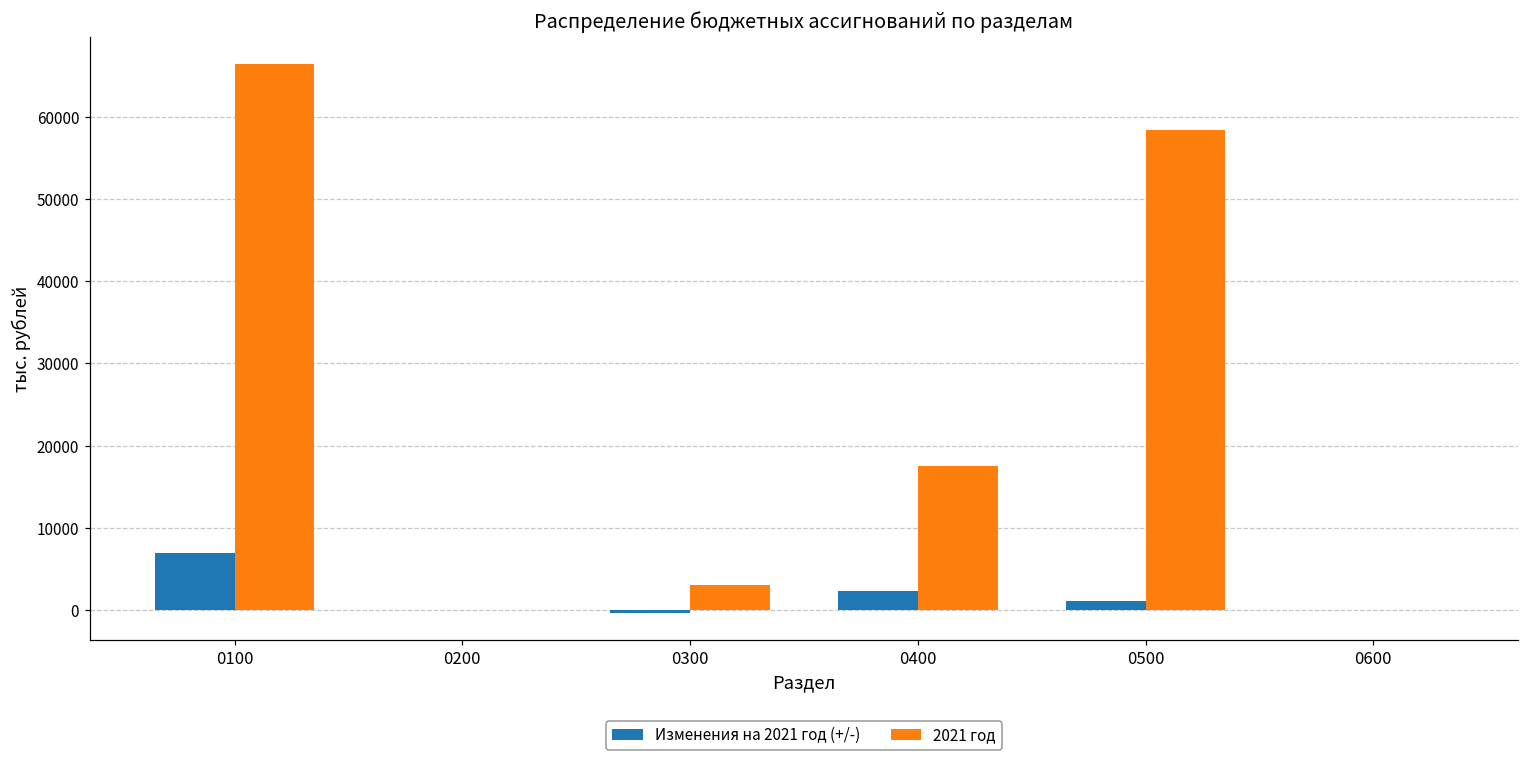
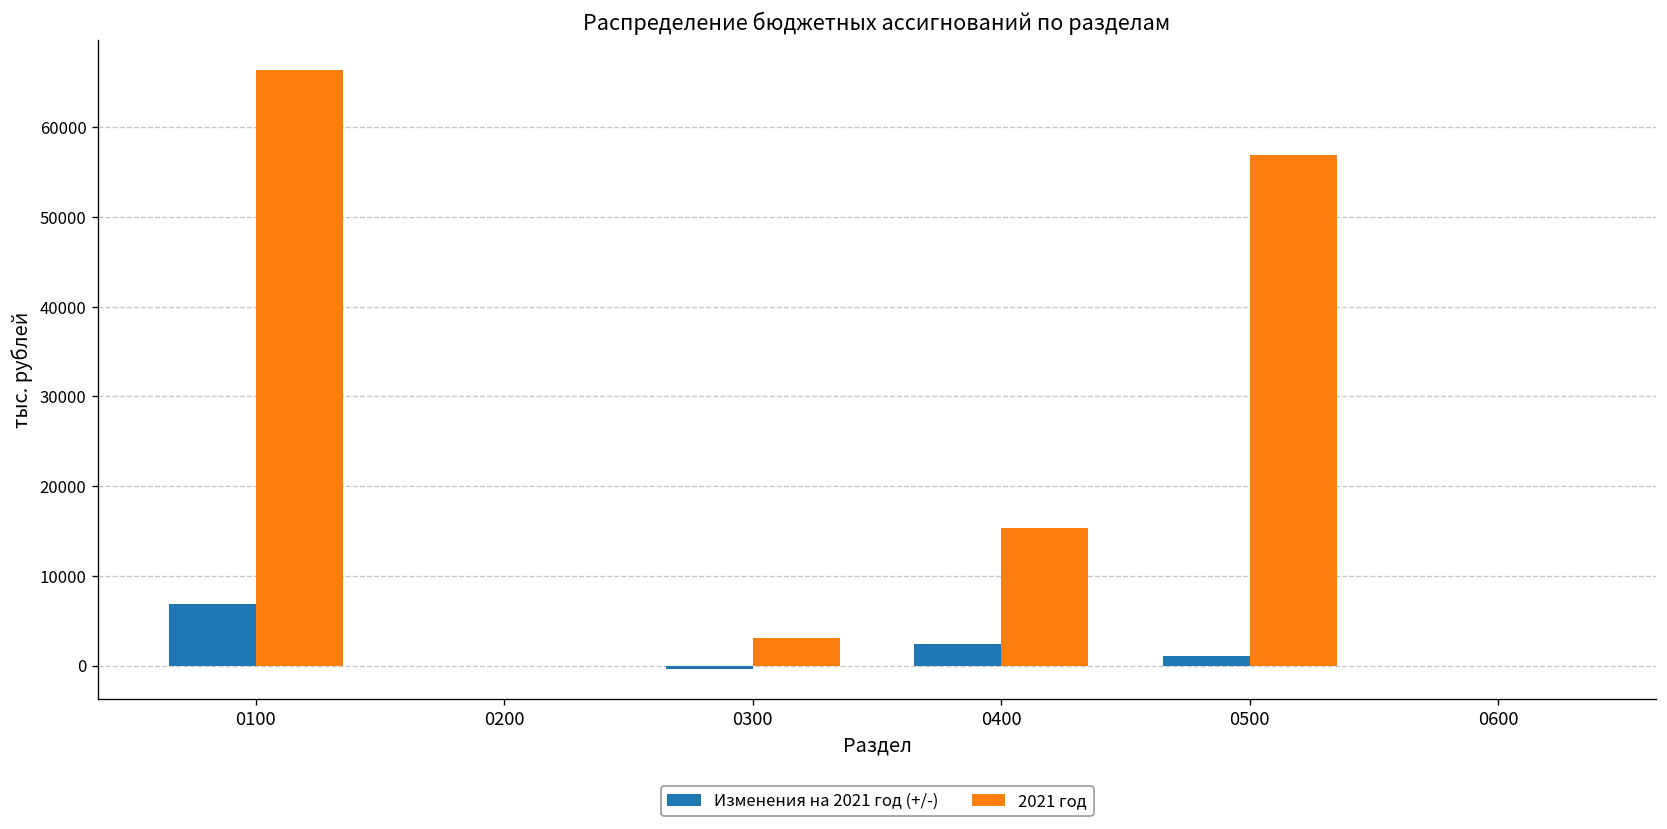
2021 год, 0400: 18000 -> 15000
2021 год, 0500: 58000 -> 57000
